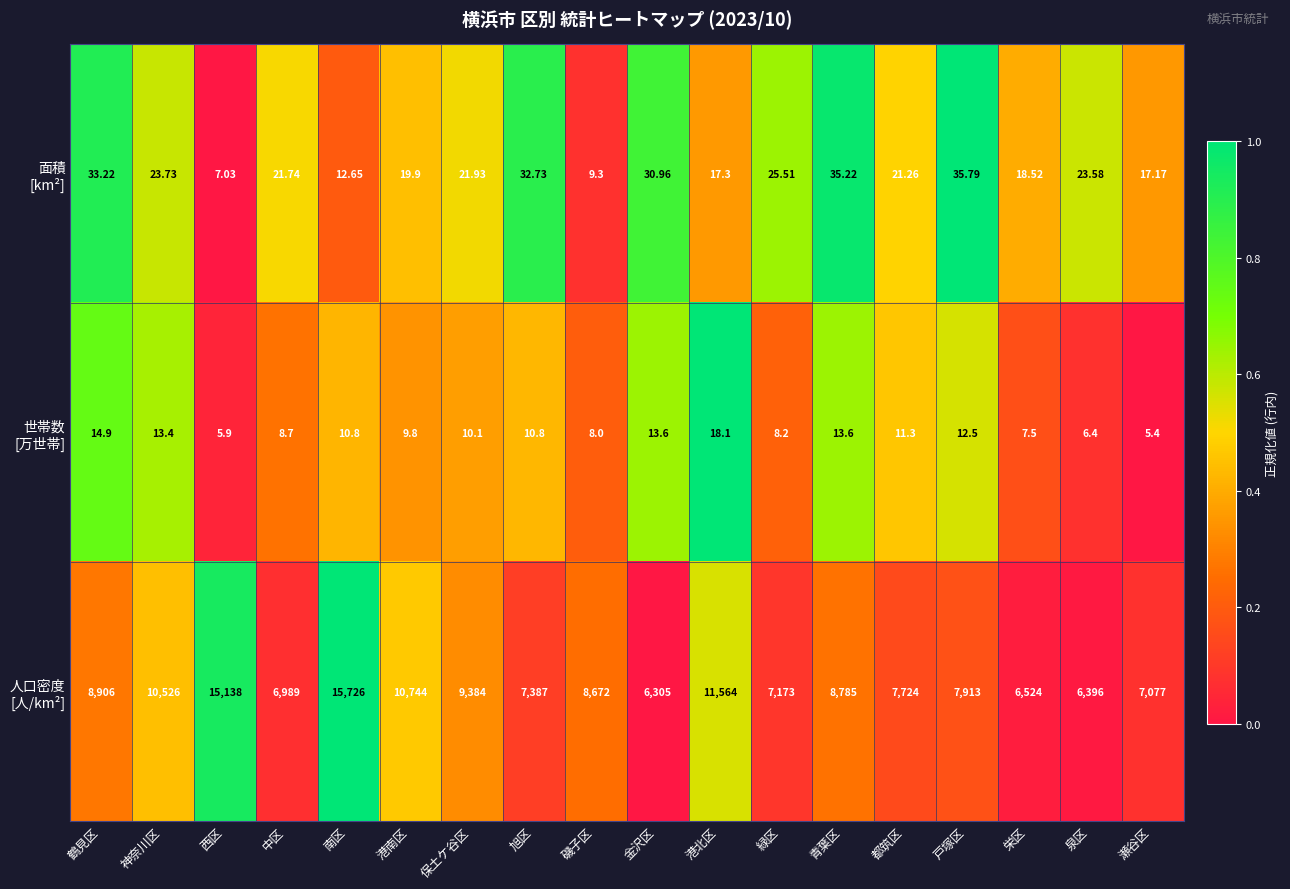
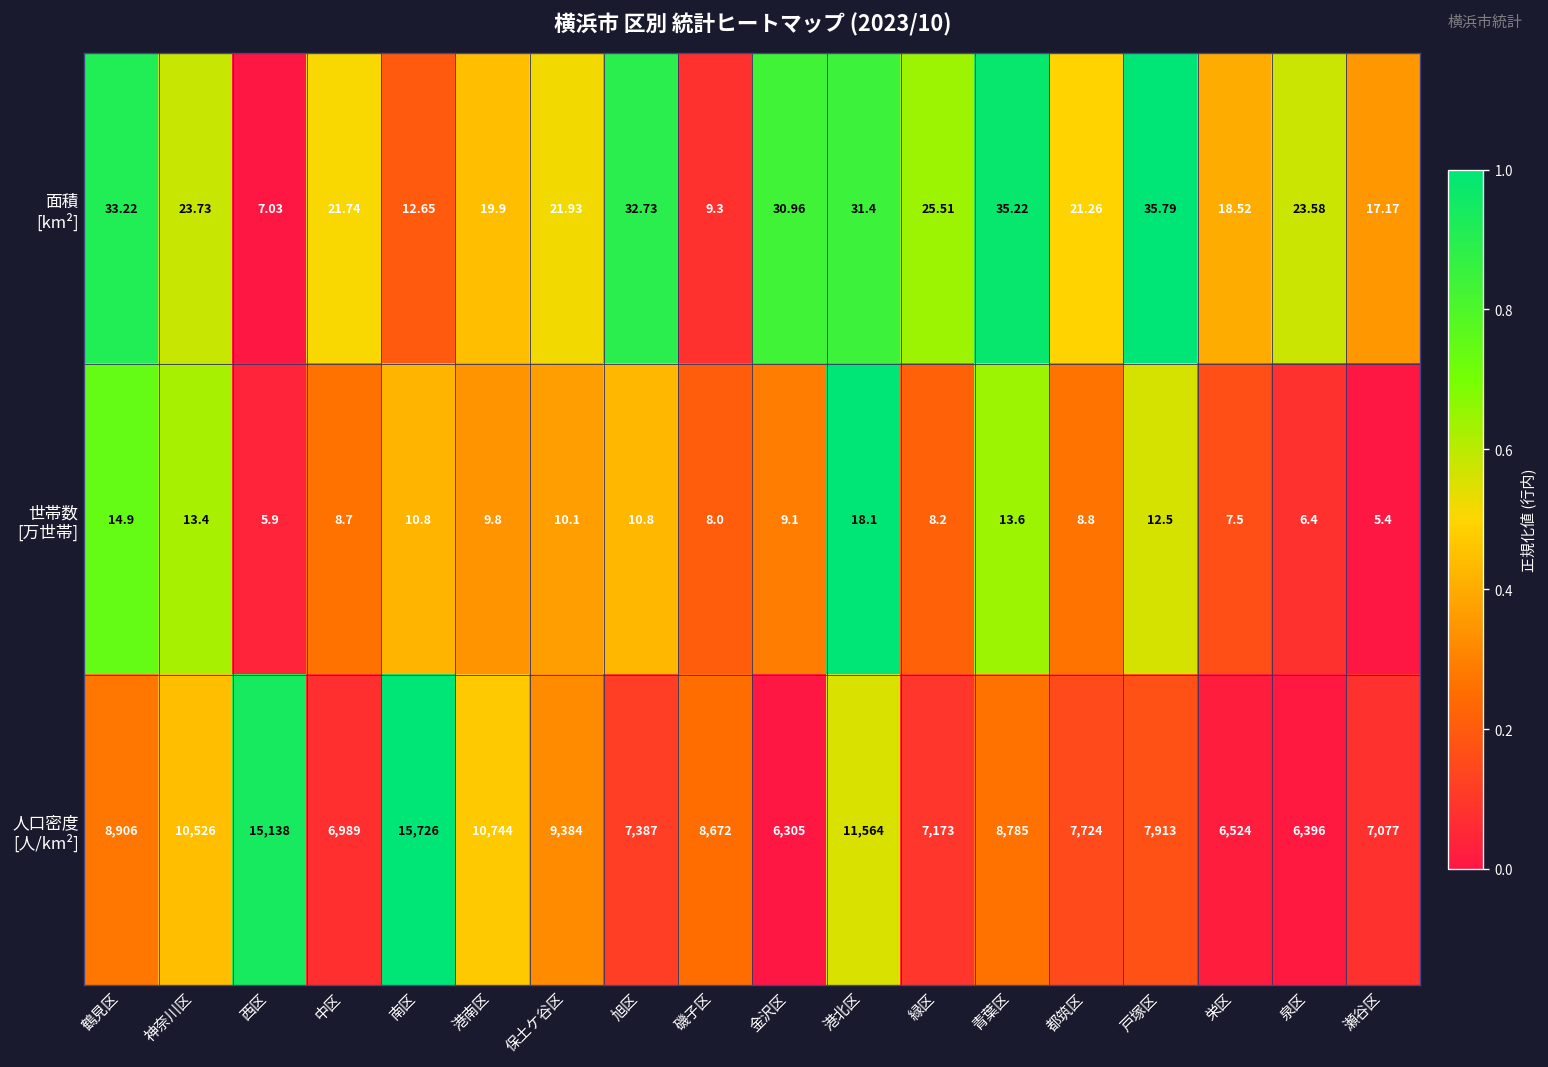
面積 [km²], 港北区: 17.3 -> 31.4
世帯数 [万世帯], 金沢区: 13.6 -> 9.1
世帯数 [万世帯], 都筑区: 11.3 -> 8.8
